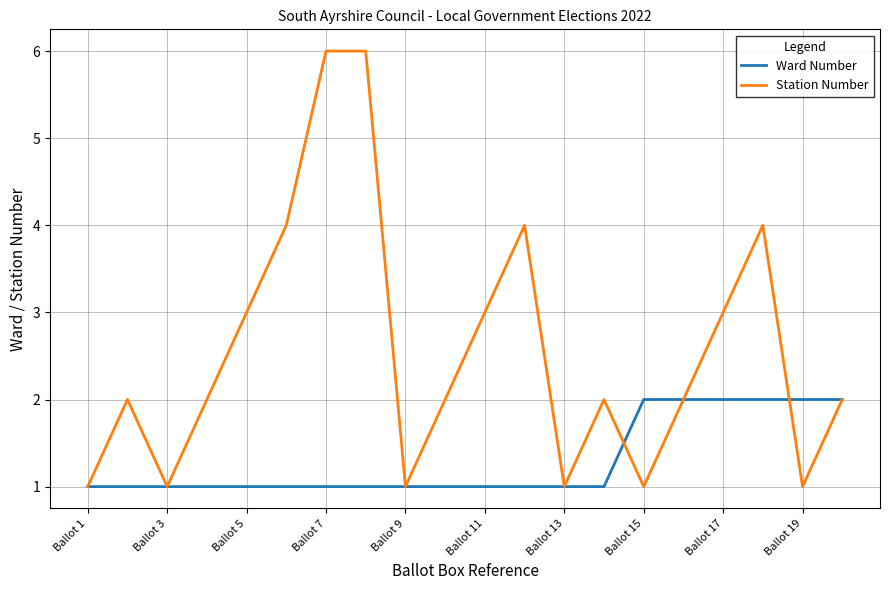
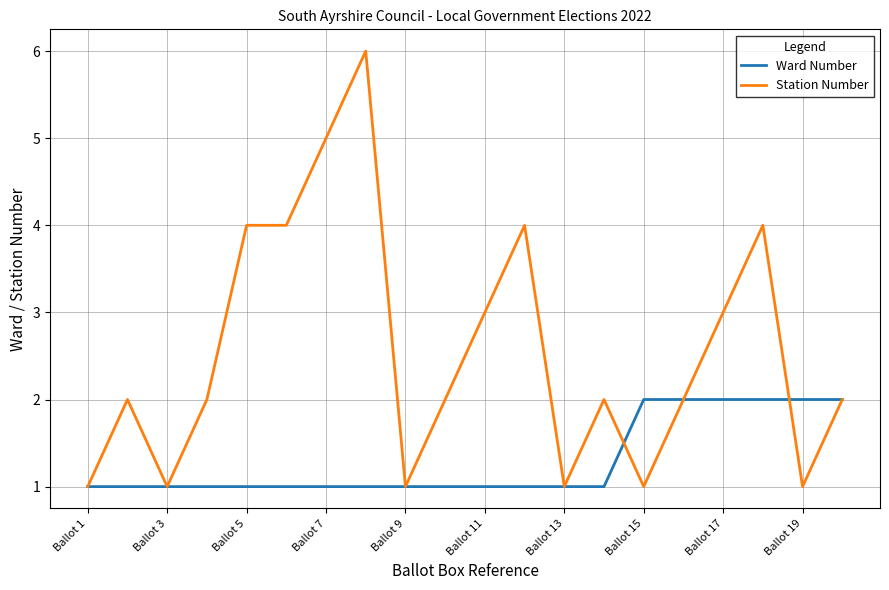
Station Number, Ballot 5: 3 -> 4
Station Number, Ballot 7: 6 -> 5
